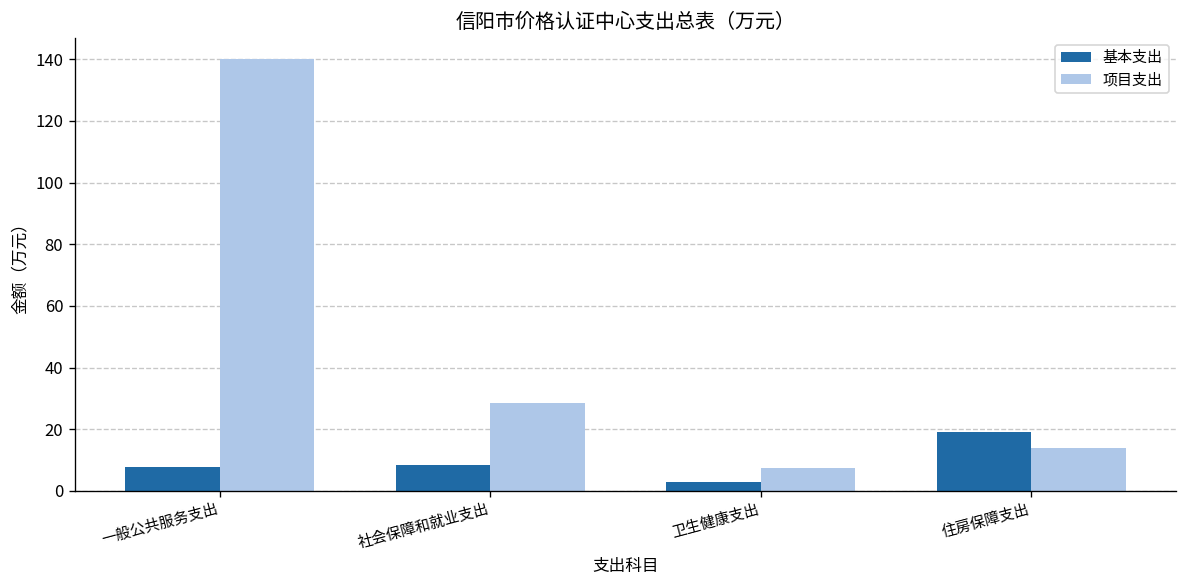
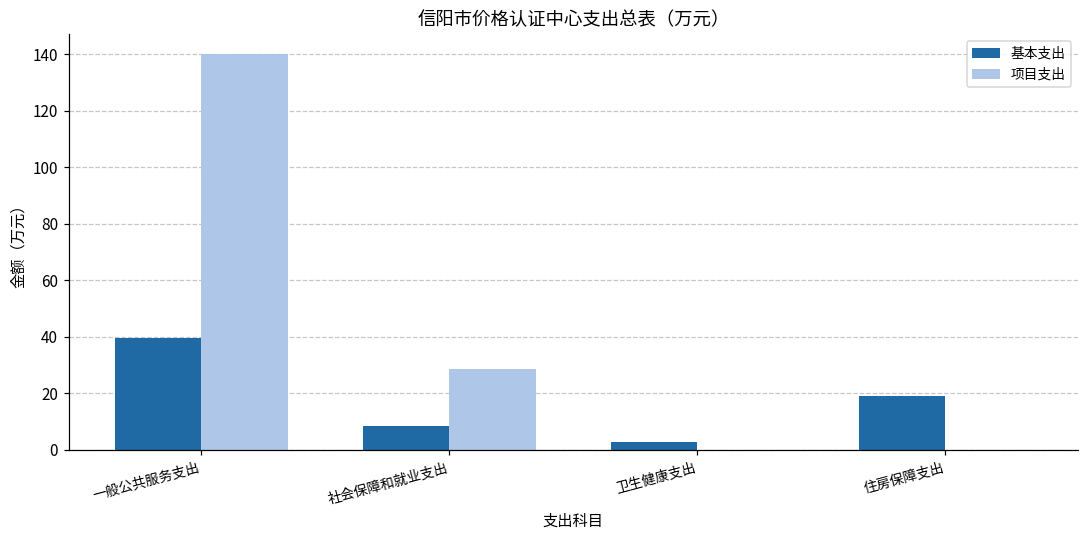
基本支出, 一般公共服务支出: 8 -> 39
项目支出, 卫生健康支出: 7 -> 0
项目支出, 住房保障支出: 14 -> 0
